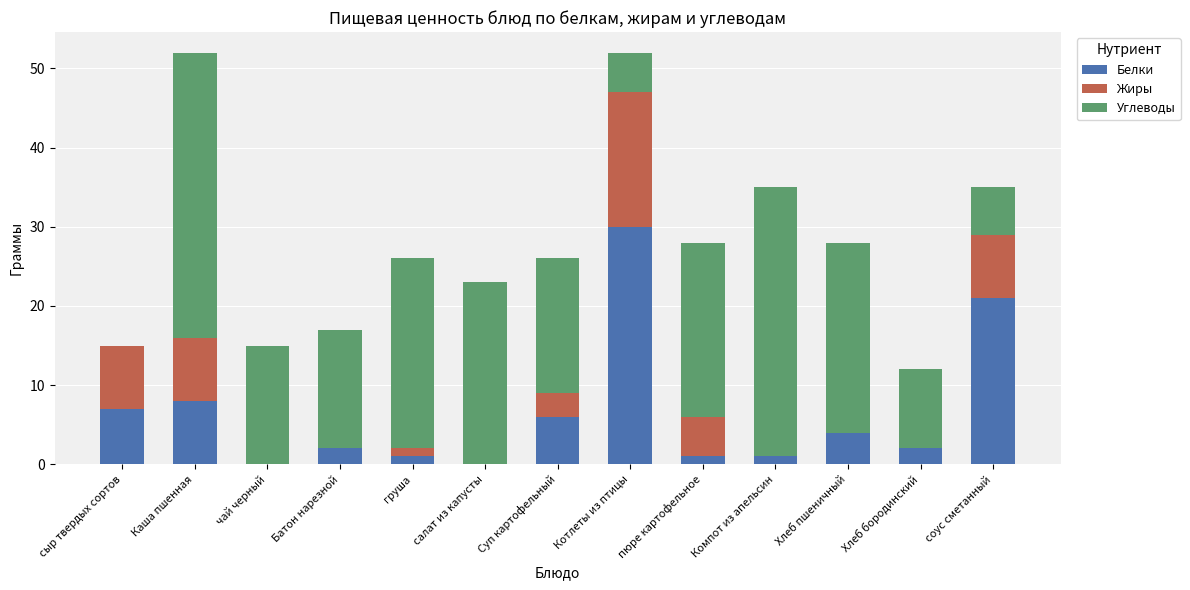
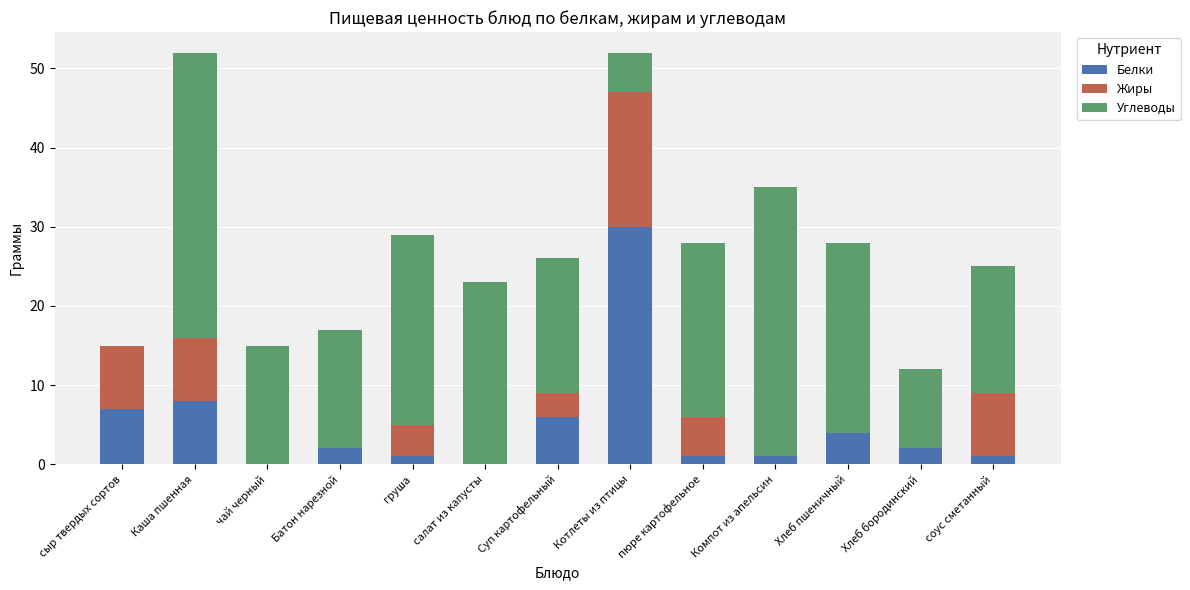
Жиры, груша: 1 -> 4
Белки, соус сметанный: 21 -> 1
Углеводы, соус сметанный: 6 -> 16
